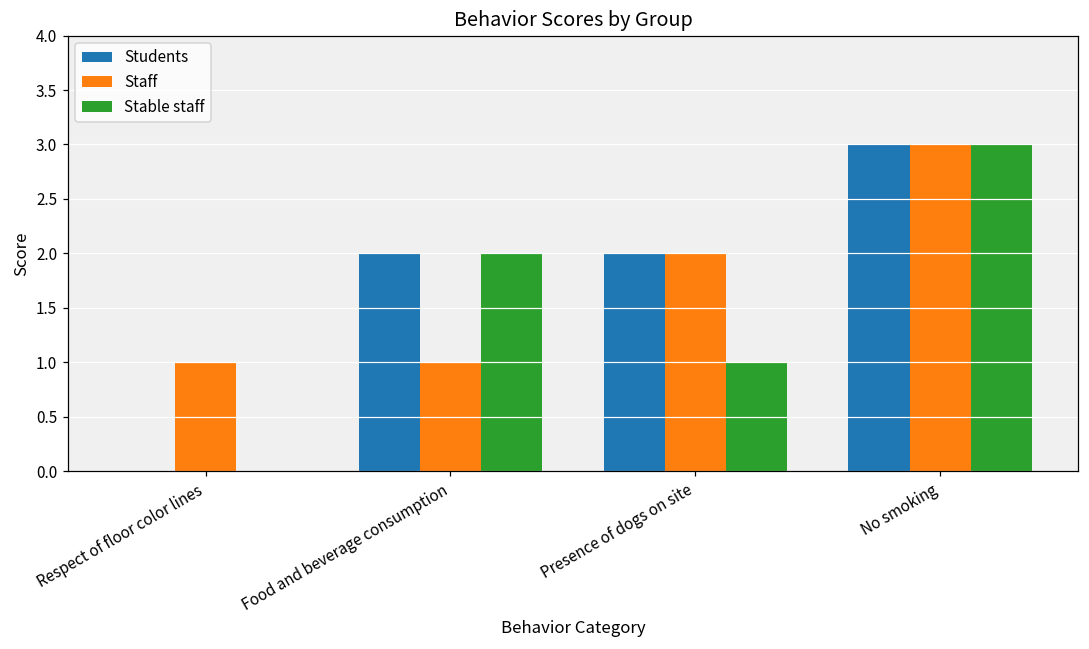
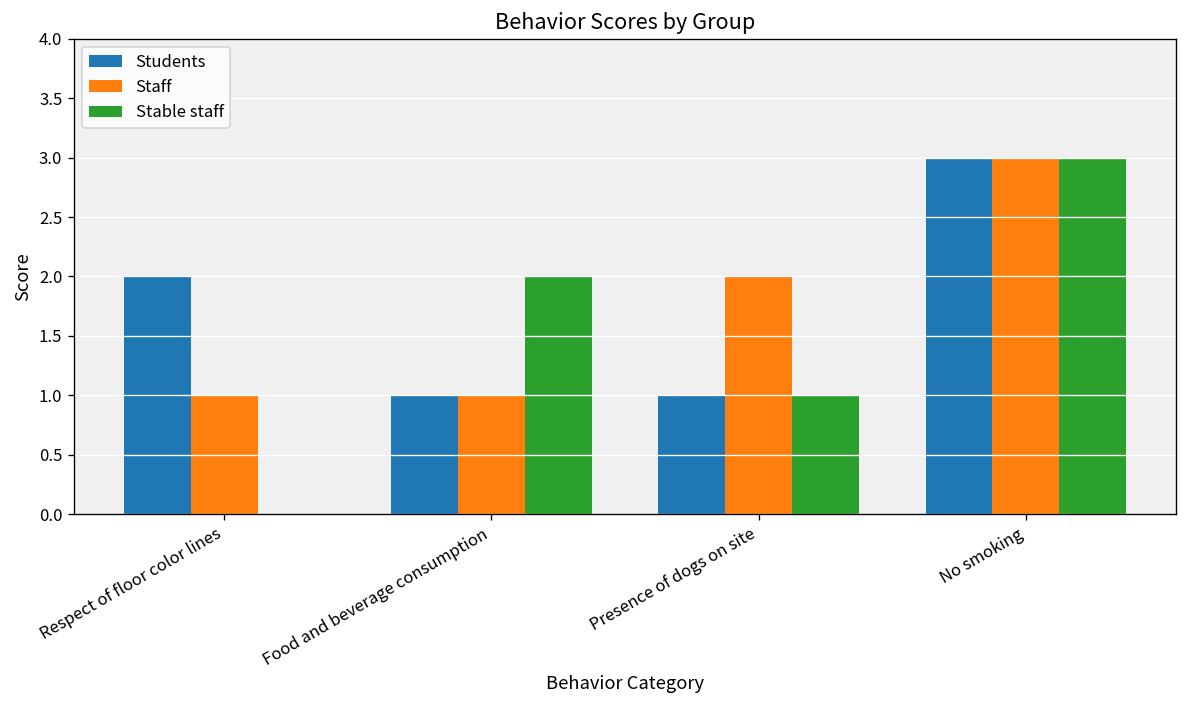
Students, Respect of floor color lines: 0 -> 2
Students, Food and beverage consumption: 2 -> 1
Students, Presence of dogs on site: 2 -> 1
